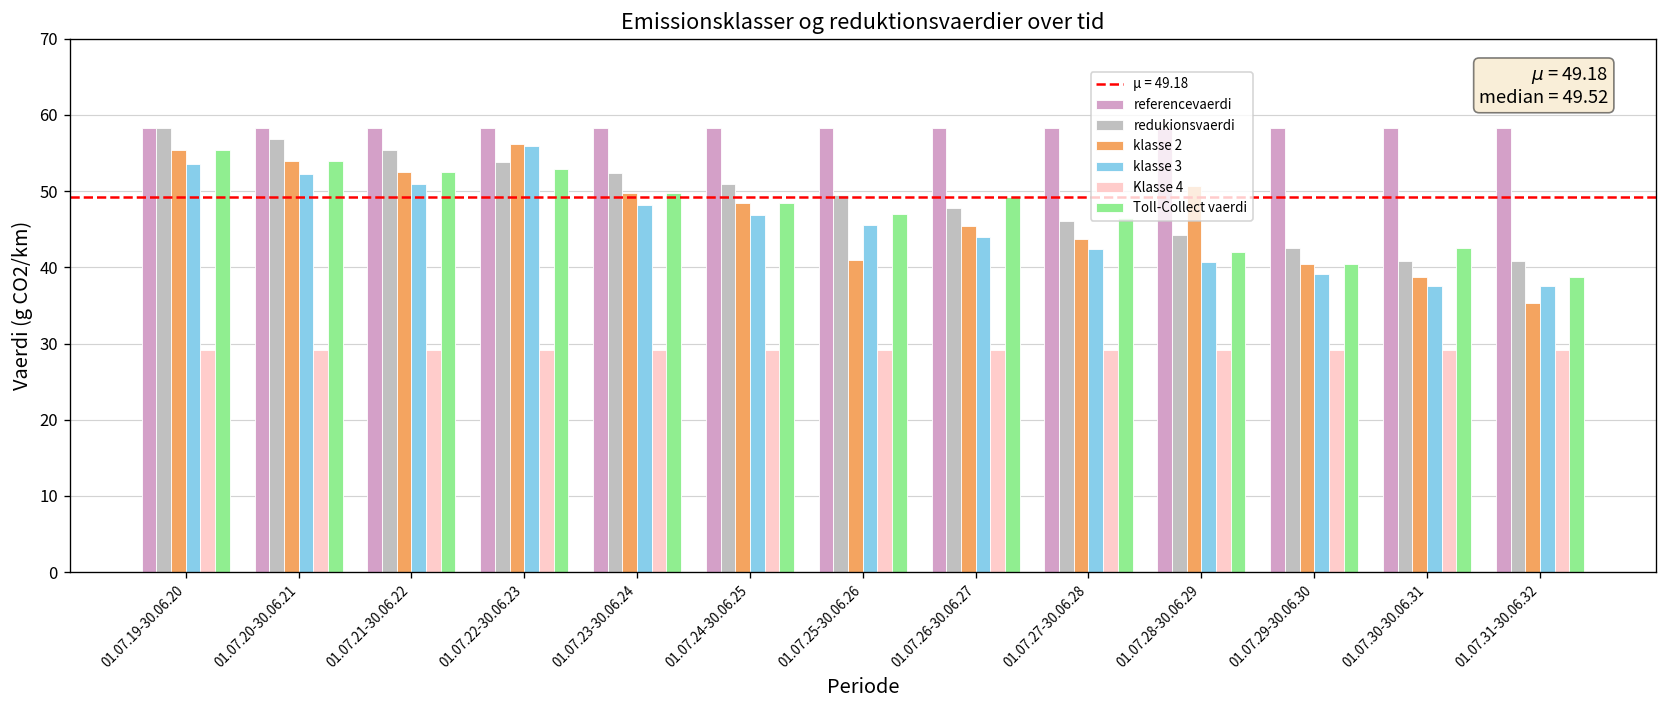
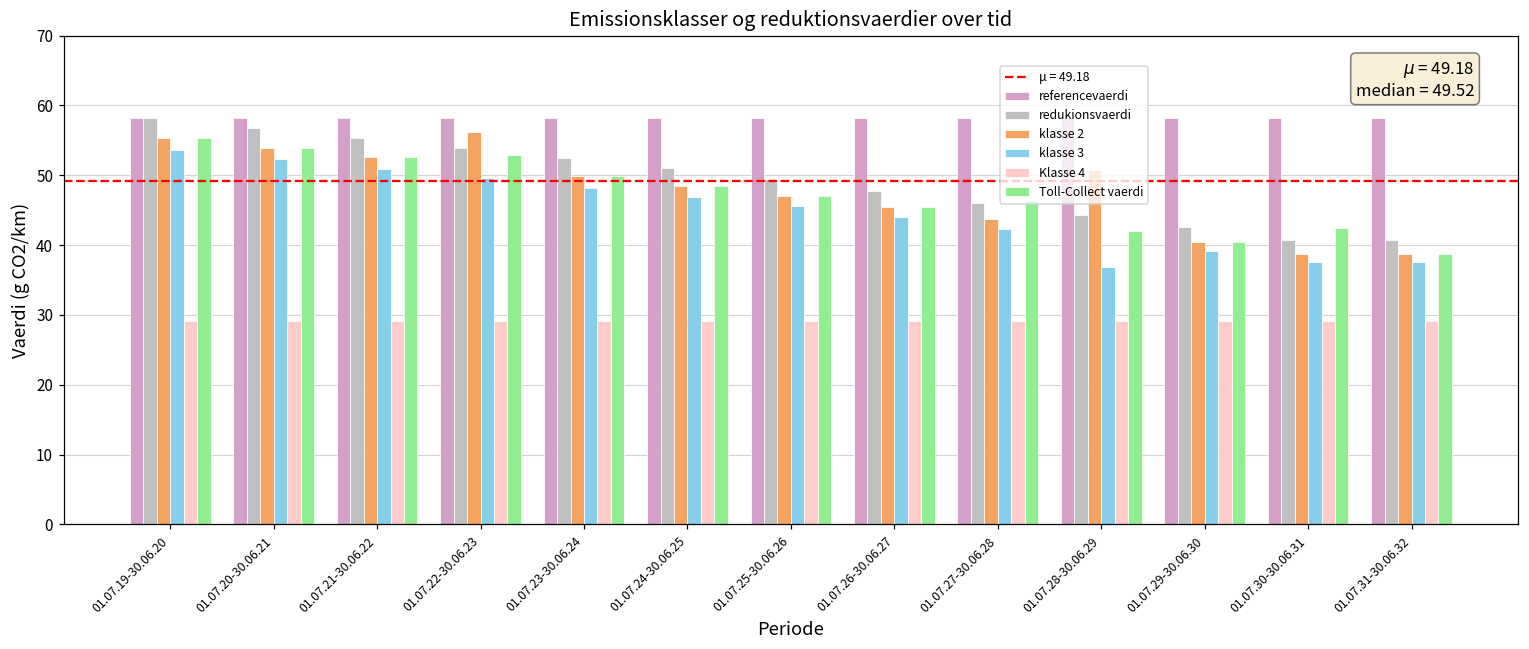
klasse 3, 01.07.22-30.06.23: 56 -> 50
klasse 2, 01.07.25-30.06.26: 41 -> 47
Toll-Collect vaerdi, 01.07.26-30.06.27: 49 -> 45
klasse 3, 01.07.28-30.06.29: 41 -> 37
klasse 2, 01.07.31-30.06.32: 35 -> 39
